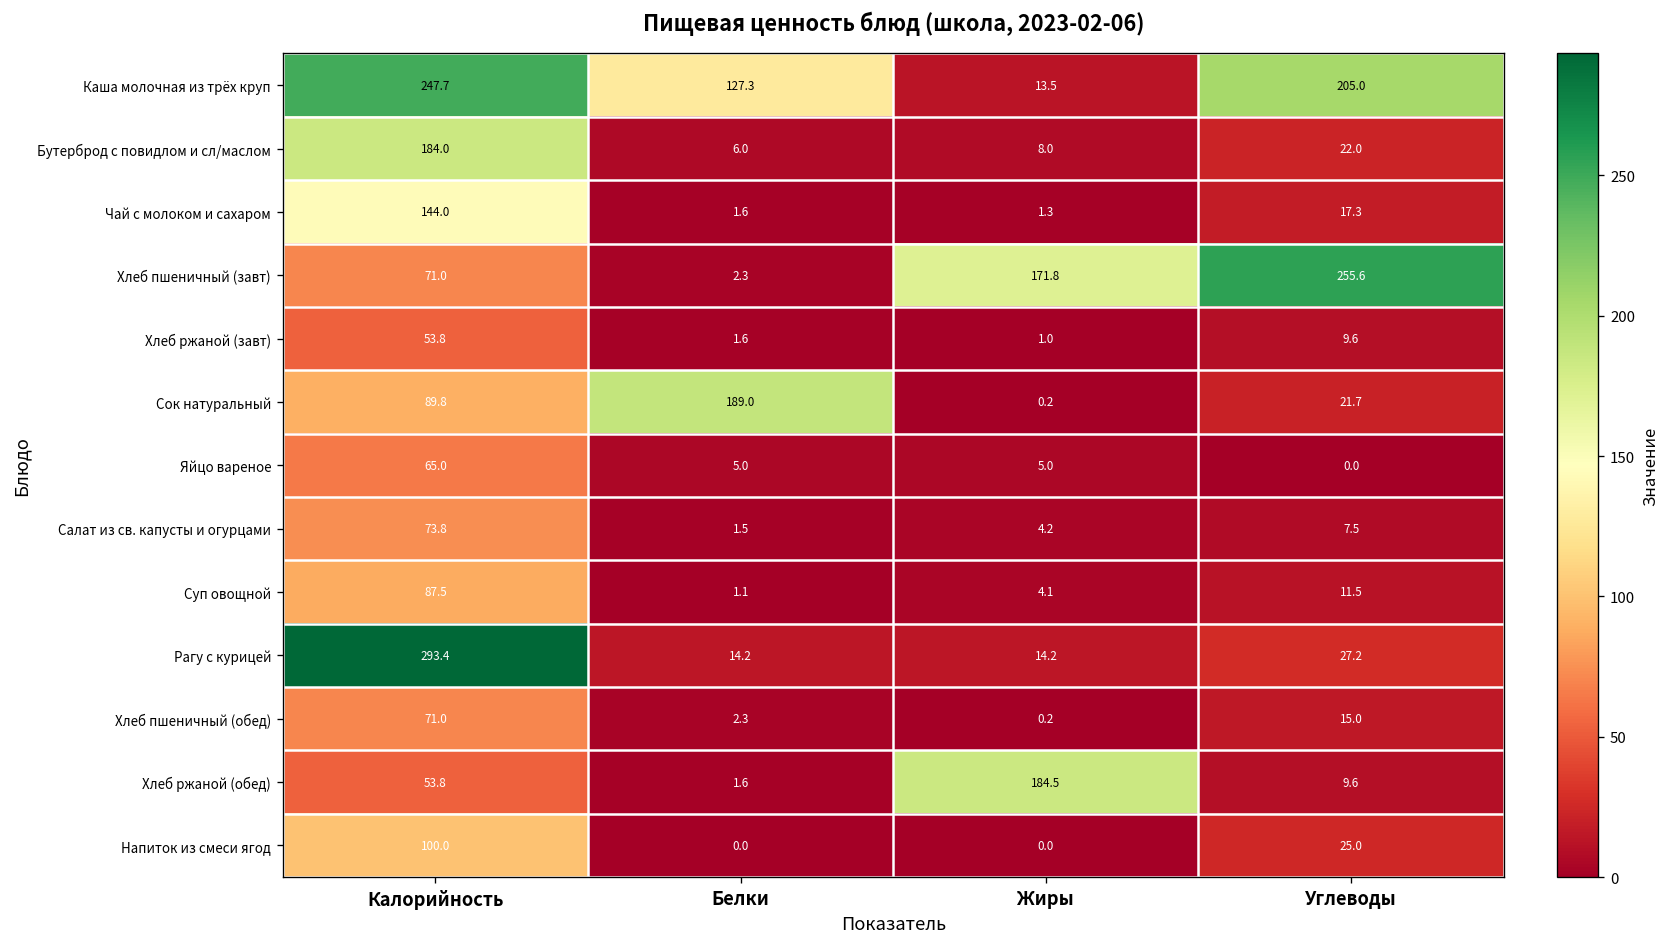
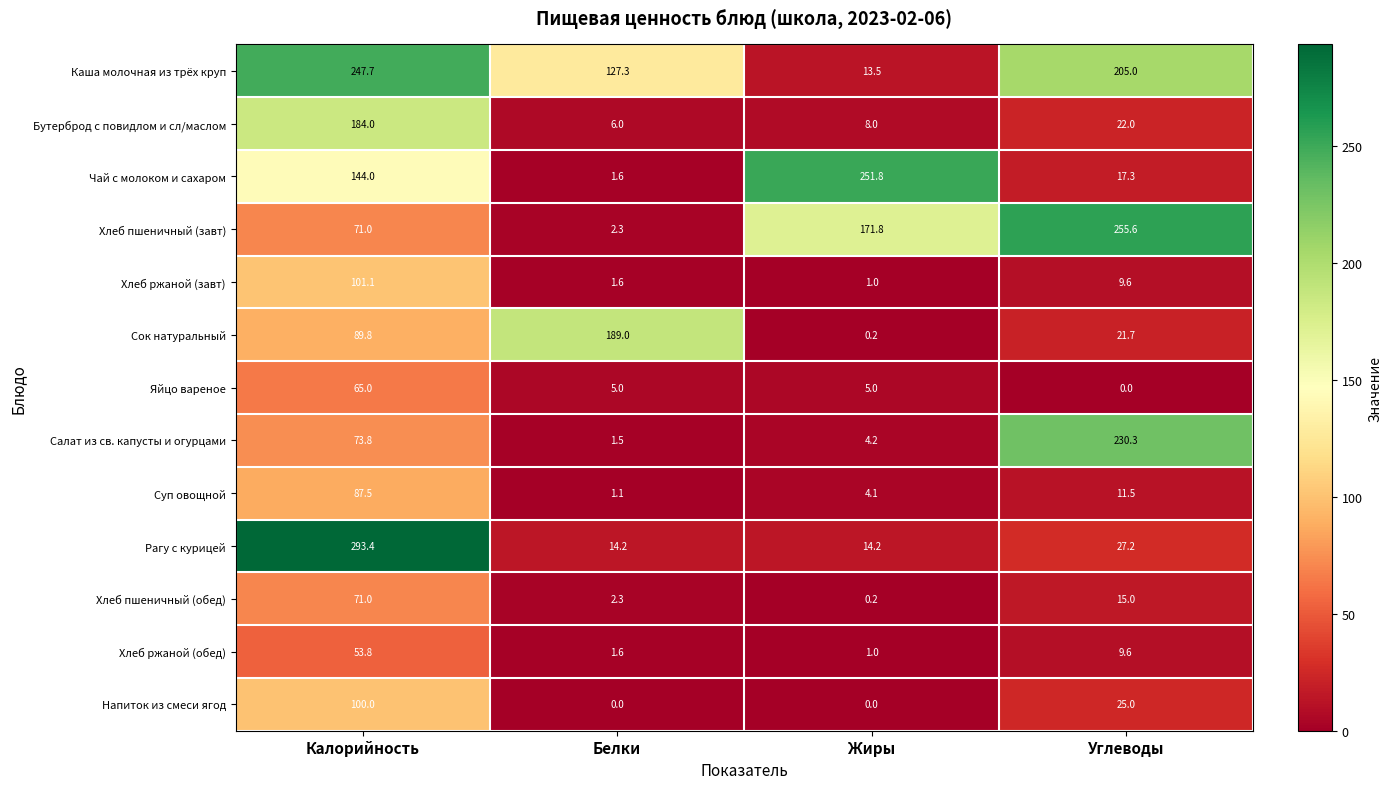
Чай с молоком и сахаром, Жиры: 1.3 -> 251.8
Хлеб ржаной (завт), Калорийность: 53.8 -> 101.1
Салат из св. капусты и огурцами, Углеводы: 7.5 -> 230.3
Хлеб ржаной (обед), Жиры: 184.5 -> 1.0
